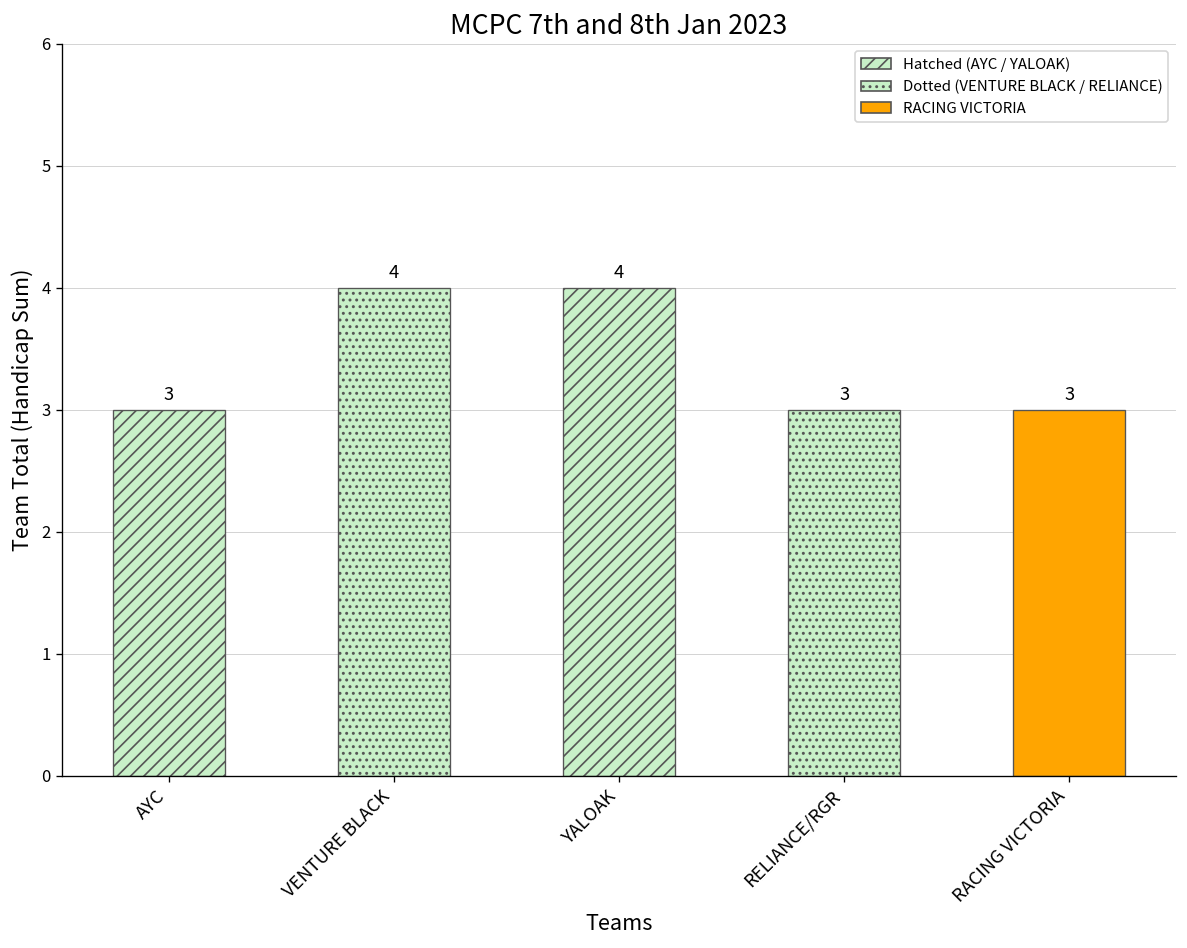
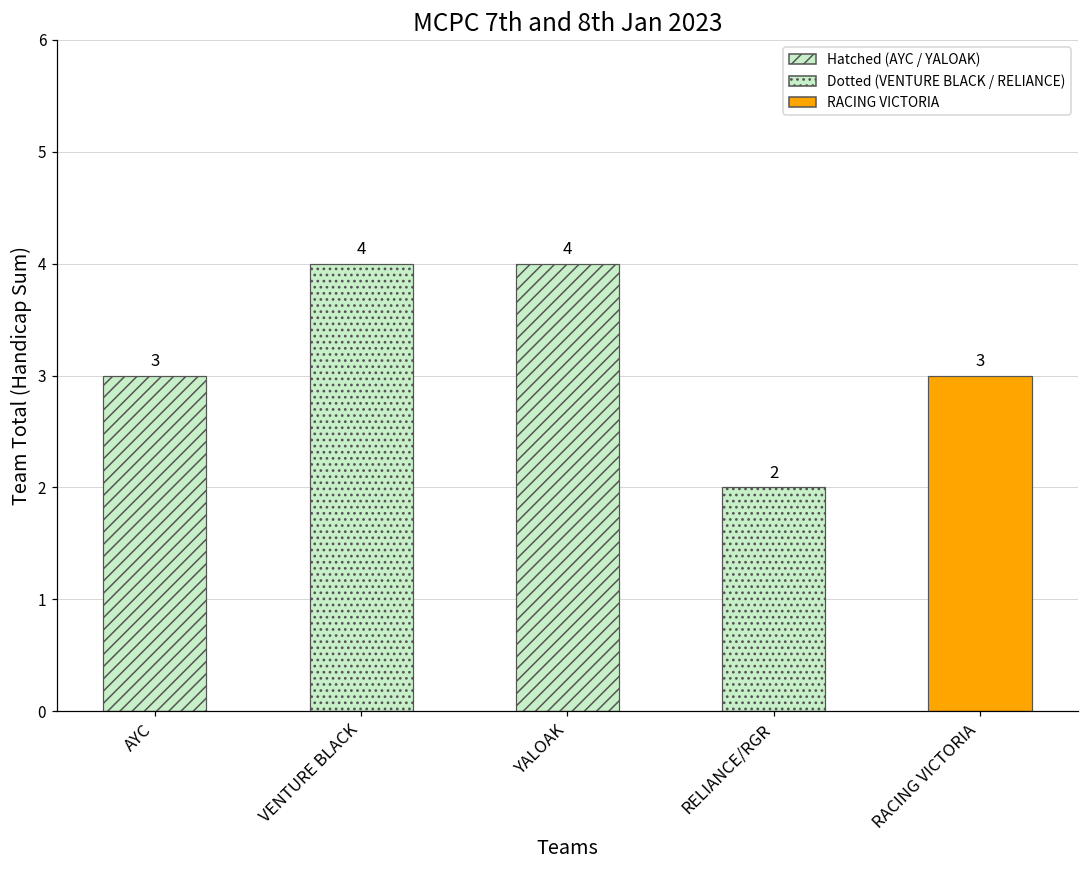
RELIANCE/RGR: 3 -> 2
